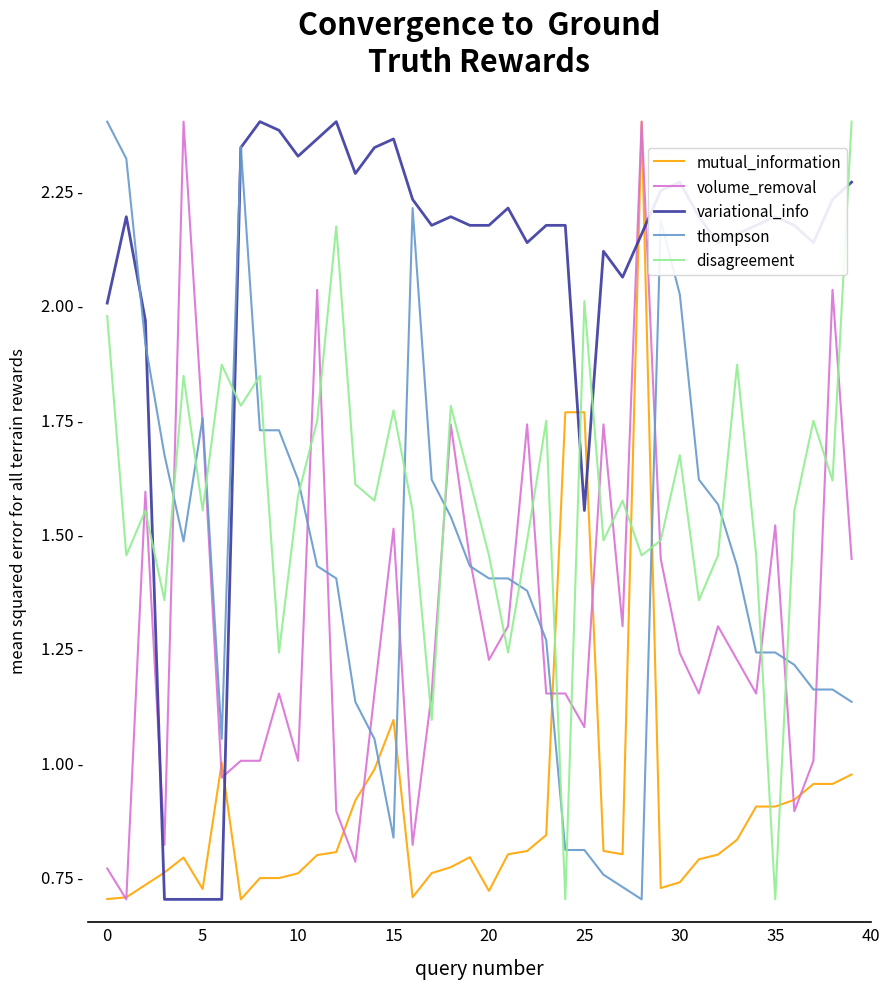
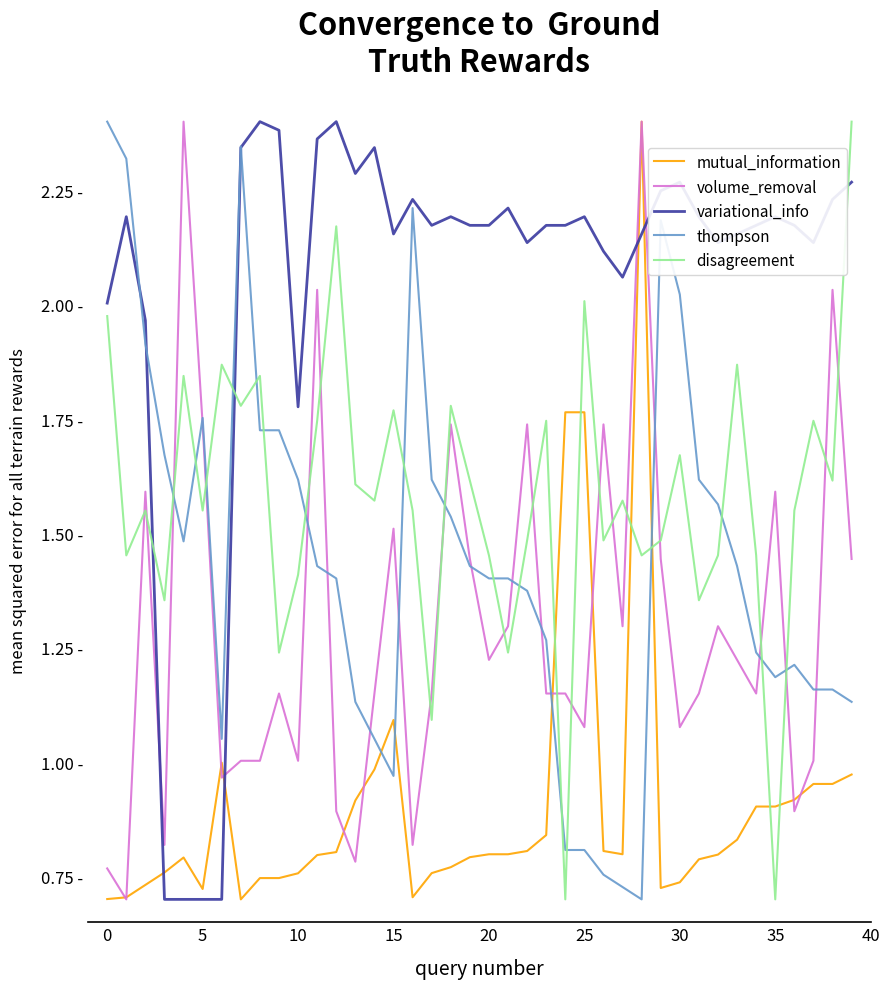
variational_info, 10: 2.32 - -> 1.78 -
disagreement, 10: 1.58 - -> 1.41 -
variational_info, 15: 2.36 - -> 2.15 -
thompson, 15: 0.83 - -> 0.97 -
mutual_information, 20: 0.72 - -> 0.80 -
variational_info, 25: 1.55 - -> 2.19 -
volume_removal, 30: 1.24 - -> 1.08 -
volume_removal, 35: 1.52 - -> 1.59 -
thompson, 35: 1.24 - -> 1.19 -
